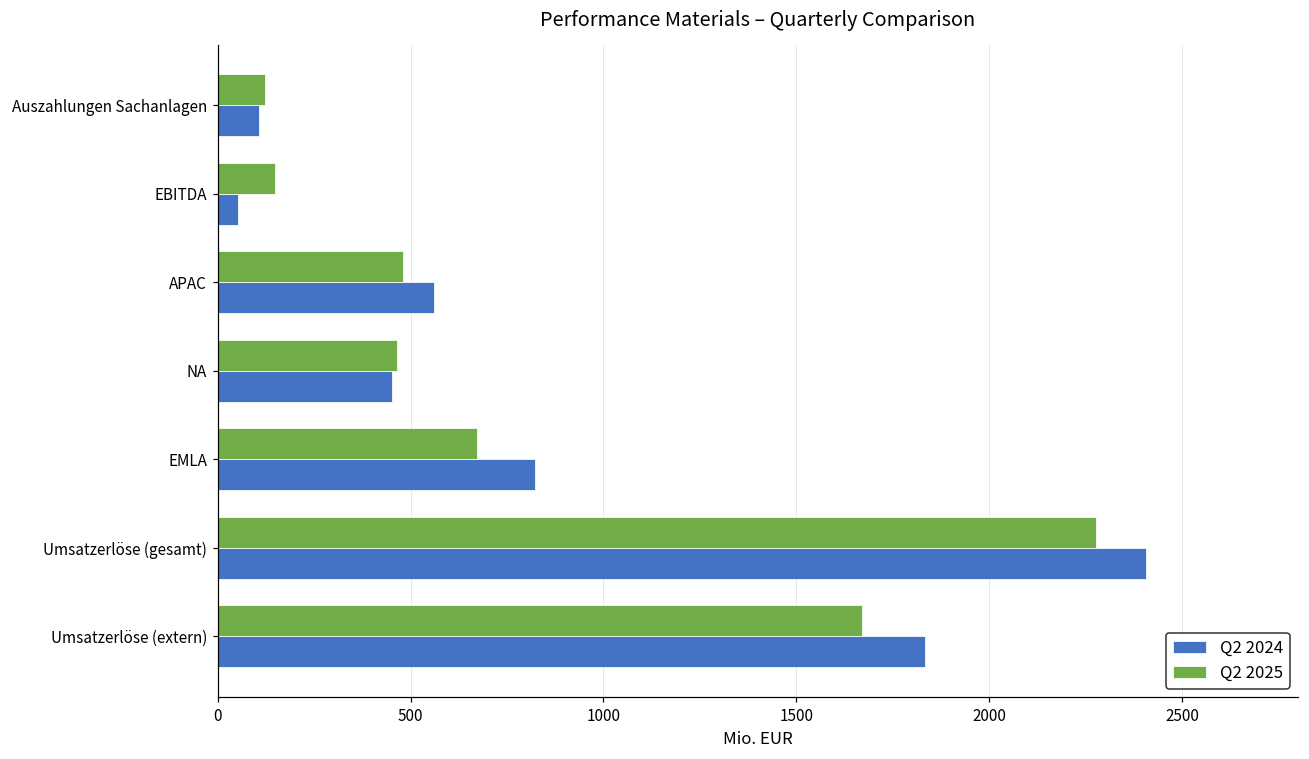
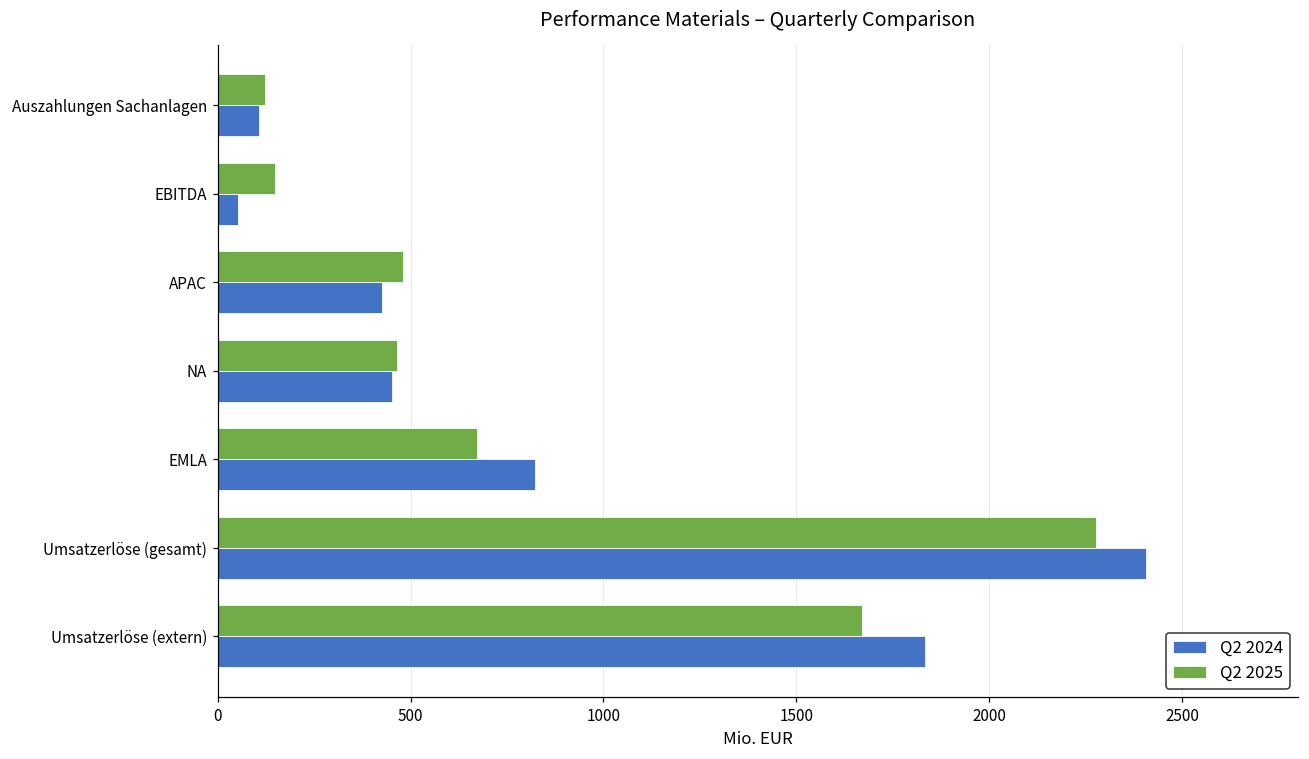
Q2 2024, APAC: 560 -> 430
